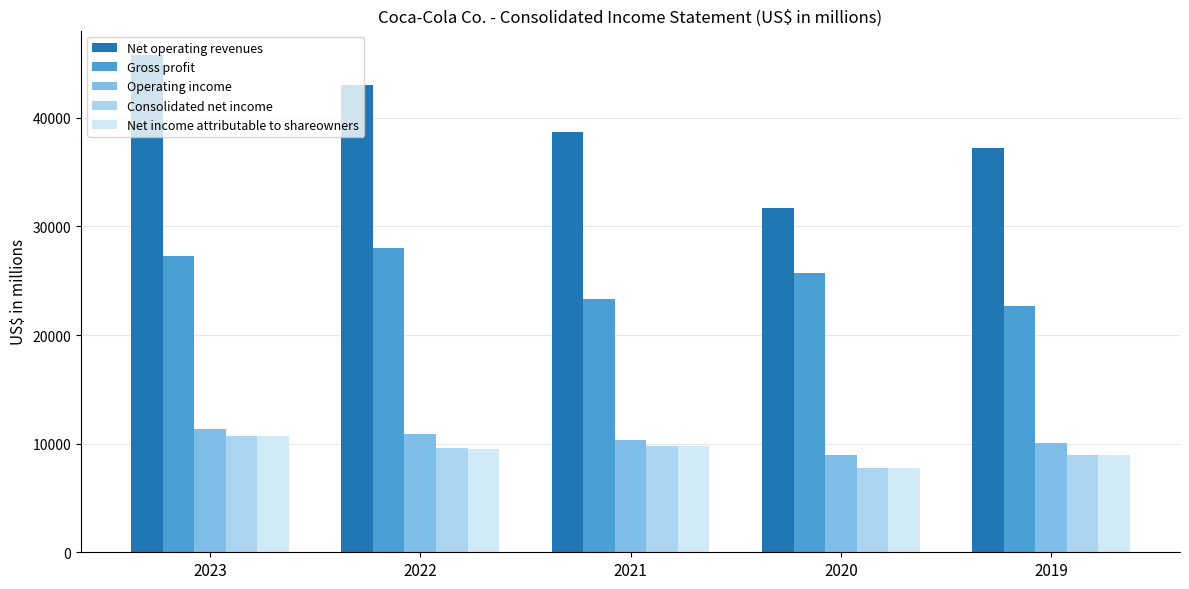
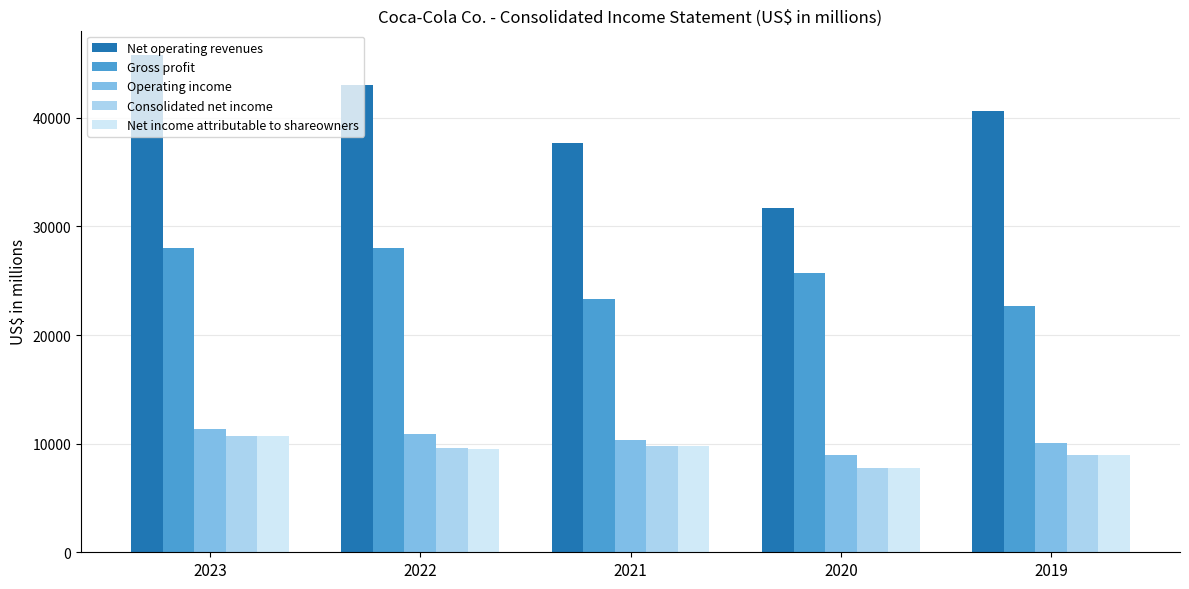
Gross profit, 2023: 27200 -> 28100
Net operating revenues, 2021: 38700 -> 37700
Net operating revenues, 2019: 37300 -> 40600
